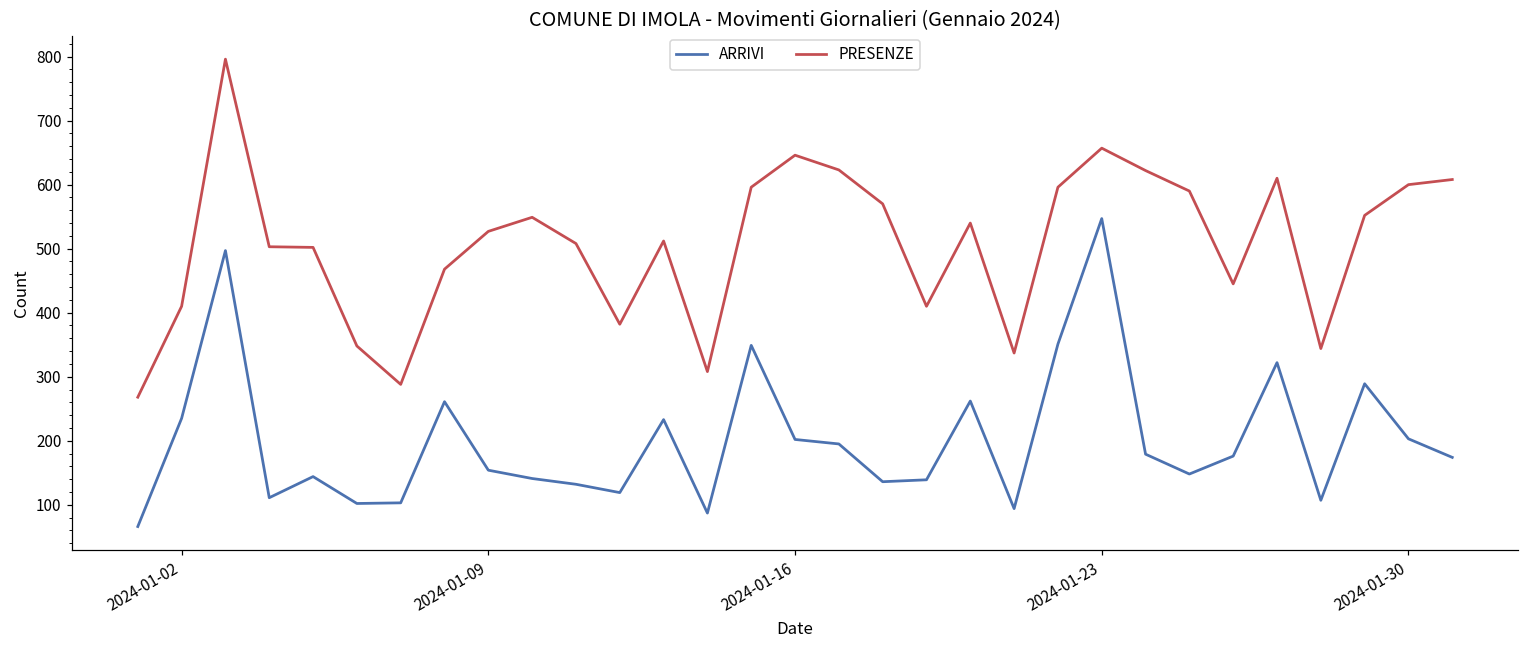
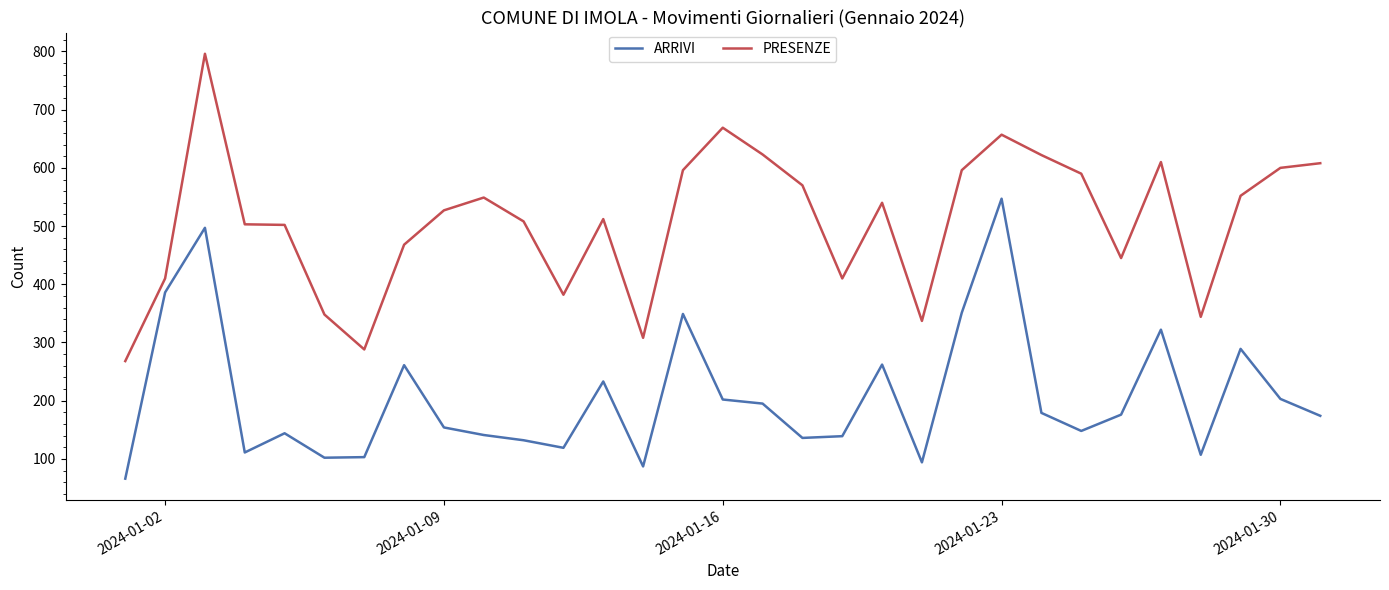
ARRIVI, 2024-01-02: 240 -> 390
PRESENZE, 2024-01-16: 650 -> 670
